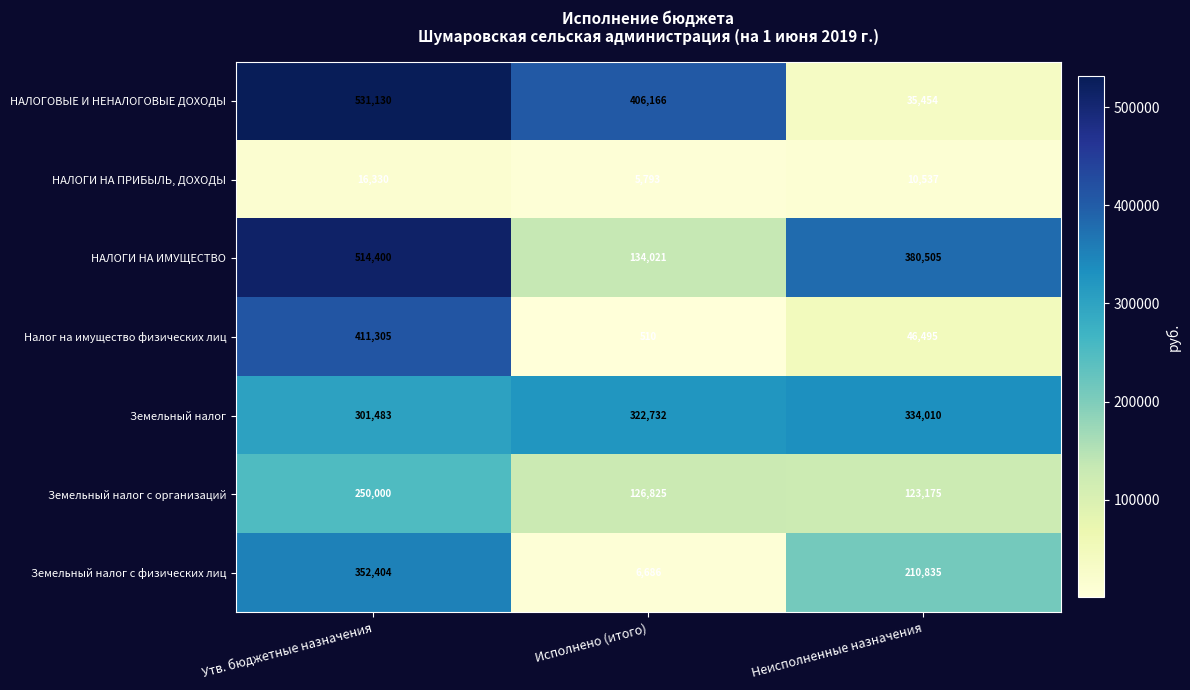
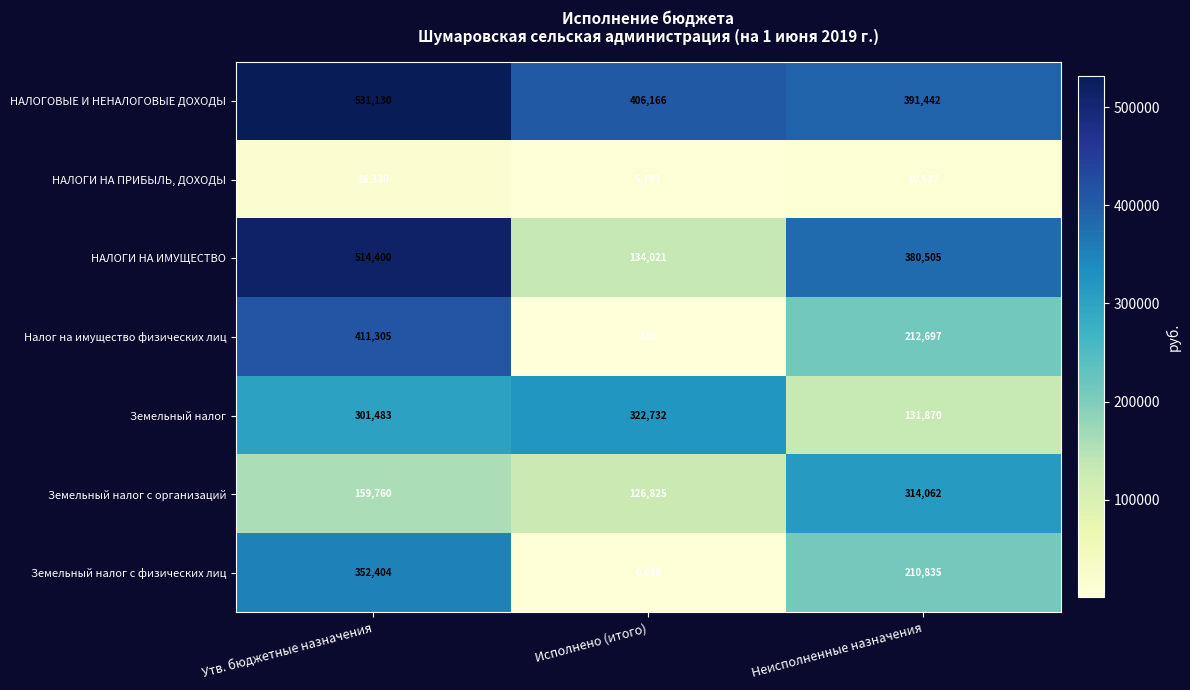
НАЛОГОВЫЕ И НЕНАЛОГОВЫЕ ДОХОДЫ, Неисполненные назначения: 35,454 -> 391,442
Налог на имущество физических лиц, Неисполненные назначения: 46,495 -> 212,697
Земельный налог, Неисполненные назначения: 334,010 -> 131,870
Земельный налог с организаций, Утв. бюджетные назначения: 250,000 -> 159,760
Земельный налог с организаций, Неисполненные назначения: 123,175 -> 314,062
